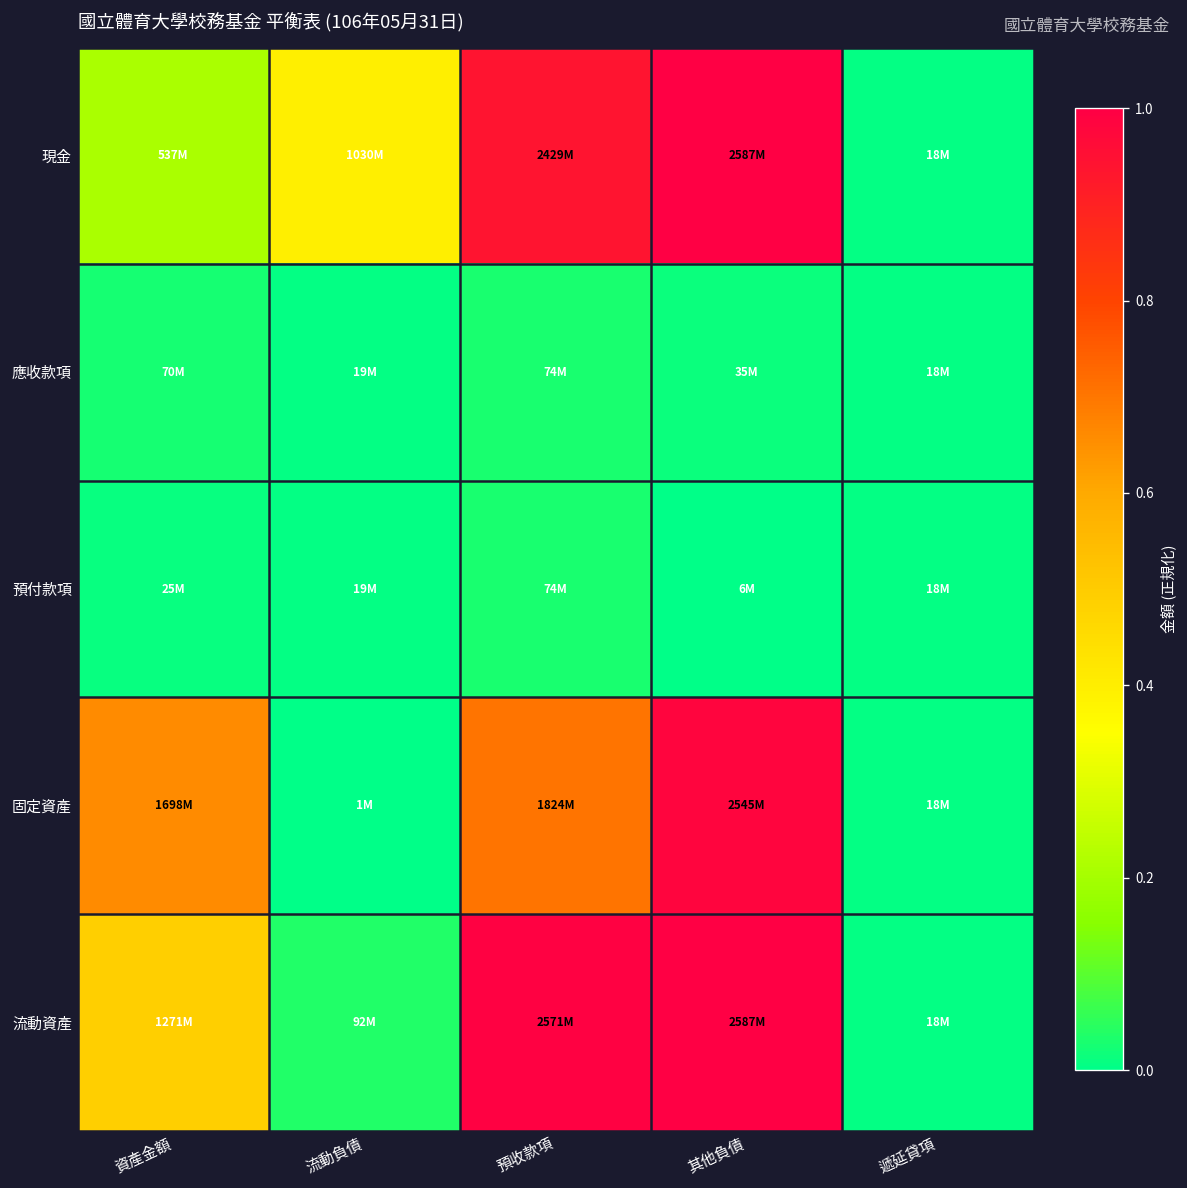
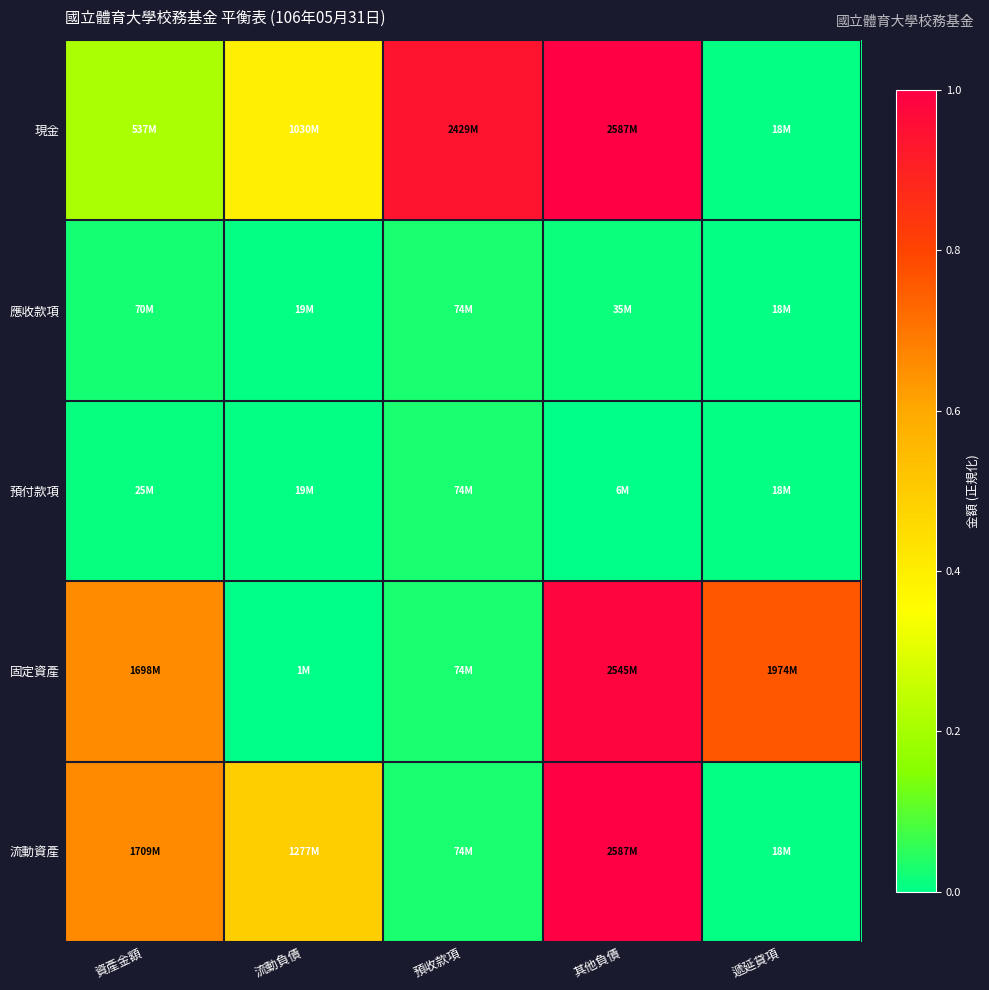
固定資產, 預收款項: 1824M -> 74M
固定資產, 遞延貸項: 18M -> 1974M
流動資產, 資產金額: 1271M -> 1709M
流動資產, 流動負債: 92M -> 1277M
流動資產, 預收款項: 2571M -> 74M
